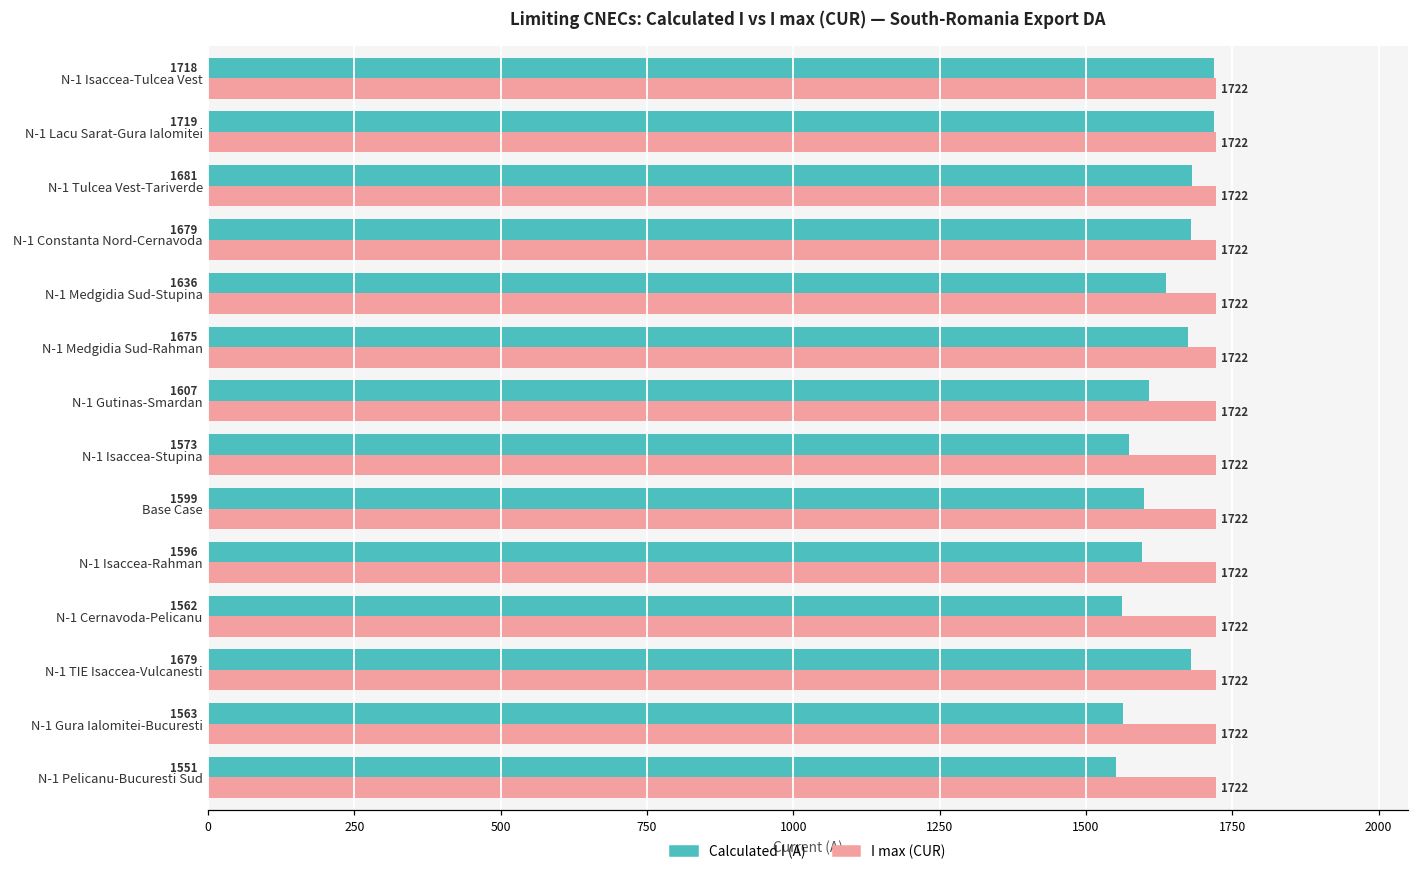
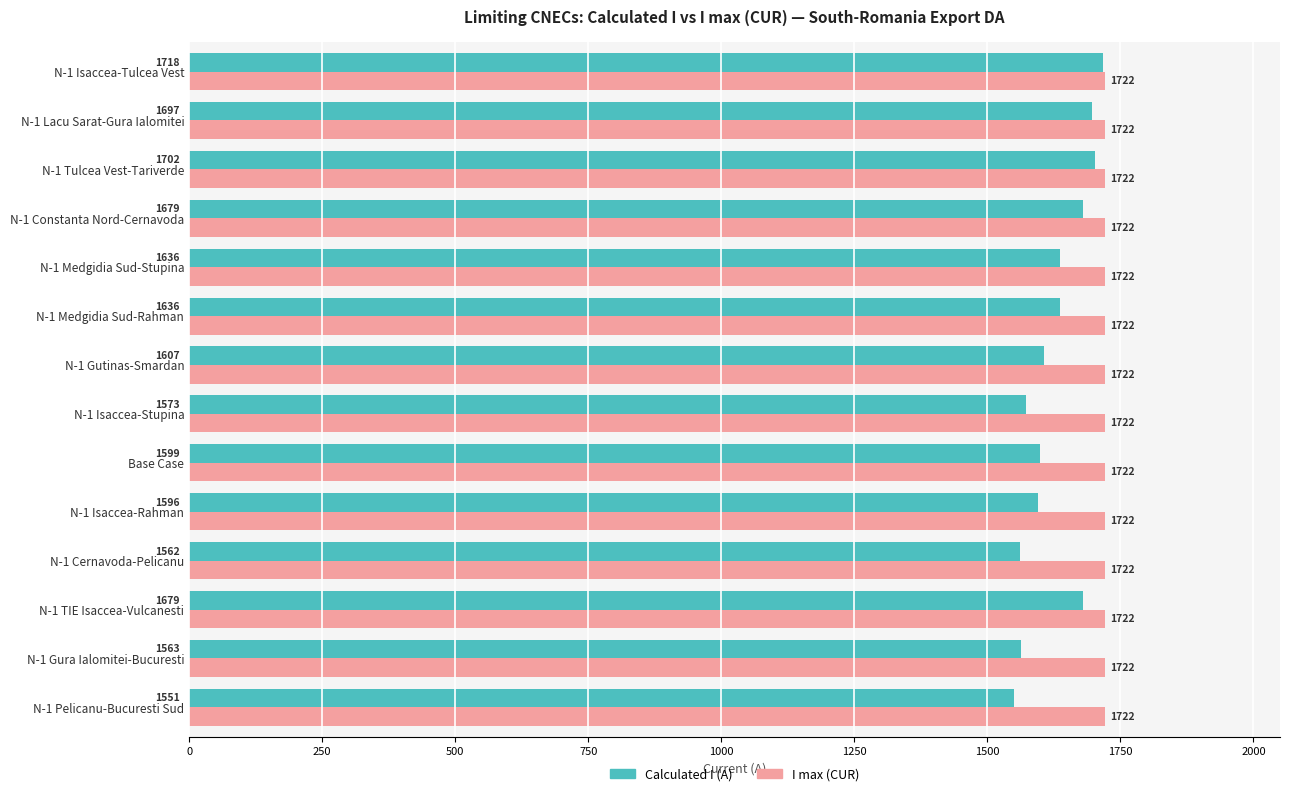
Calculated I (A), N-1 Lacu Sarat-Gura Ialomitei: 1719 -> 1697
Calculated I (A), N-1 Tulcea Vest-Tariverde: 1681 -> 1702
Calculated I (A), N-1 Medgidia Sud-Rahman: 1675 -> 1636
